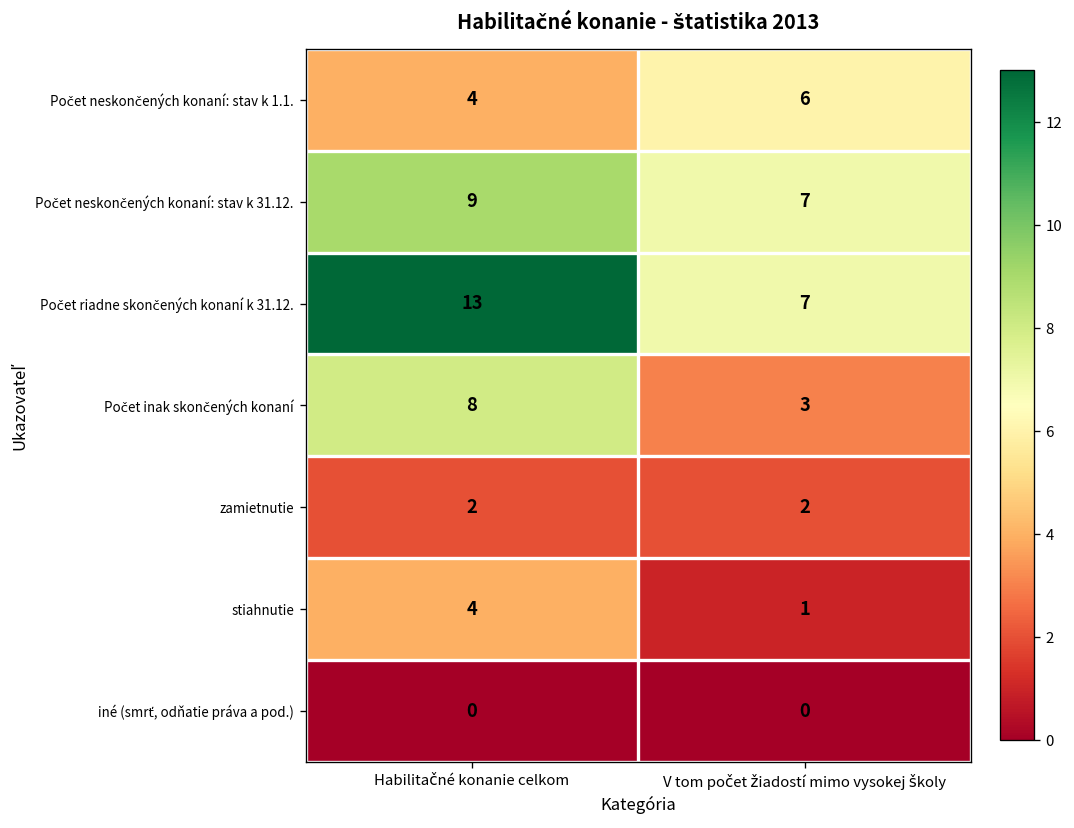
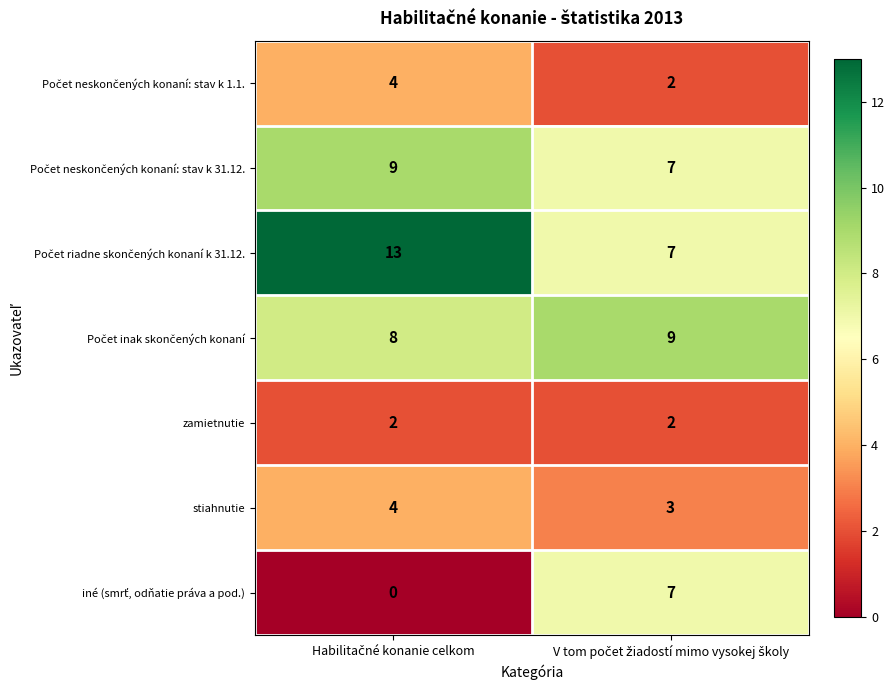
Počet neskončených konaní: stav k 1.1., V tom počet žiadostí mimo vysokej školy: 6 -> 2
Počet inak skončených konaní, V tom počet žiadostí mimo vysokej školy: 3 -> 9
stiahnutie, V tom počet žiadostí mimo vysokej školy: 1 -> 3
iné (smrť, odňatie práva a pod.), V tom počet žiadostí mimo vysokej školy: 0 -> 7
